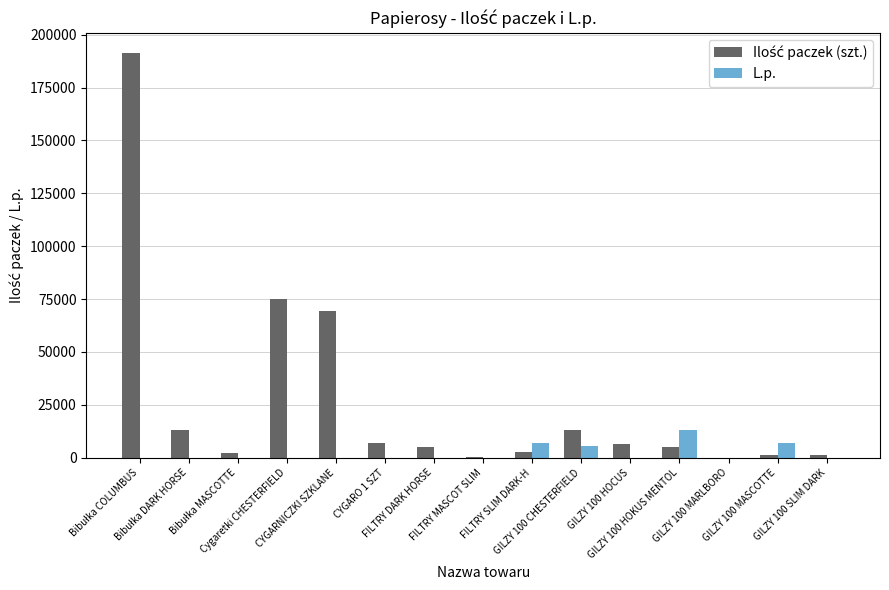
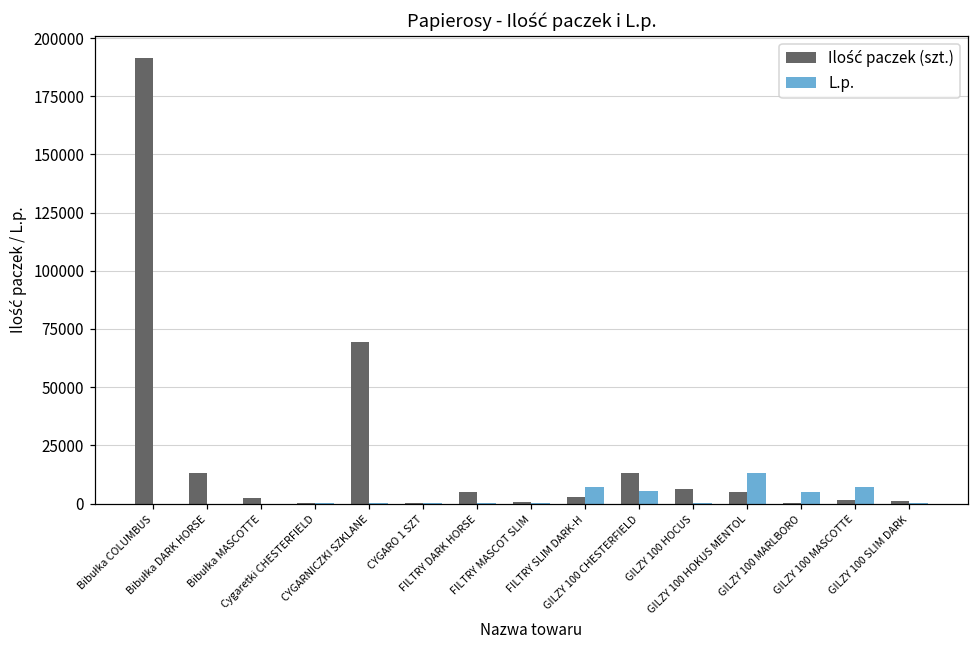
Ilość paczek (szt.), Cygaretki CHESTERFIELD: 75000 -> 0
Ilość paczek (szt.), CYGARO 1 SZT: 7000 -> 0
L.p., GILZY 100 MARLBORO: 0 -> 5000
